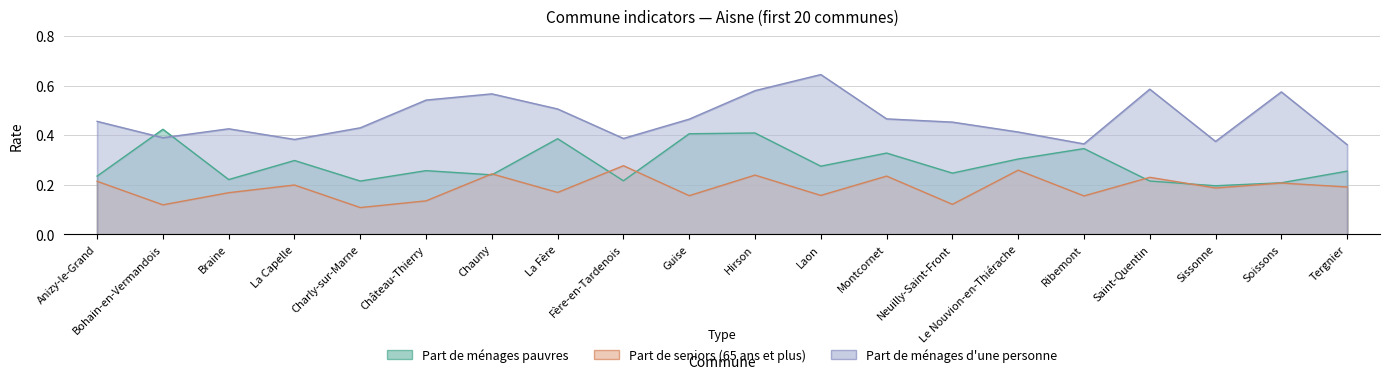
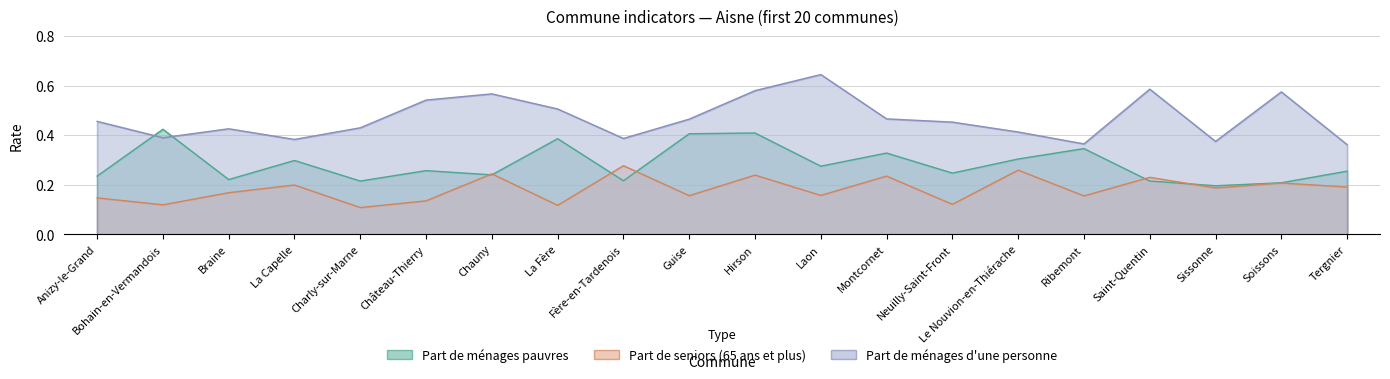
Part de seniors (65 ans et plus), Anizy-le-Grand: 0.21 -> 0.15
Part de seniors (65 ans et plus), La Fère: 0.17 -> 0.12
